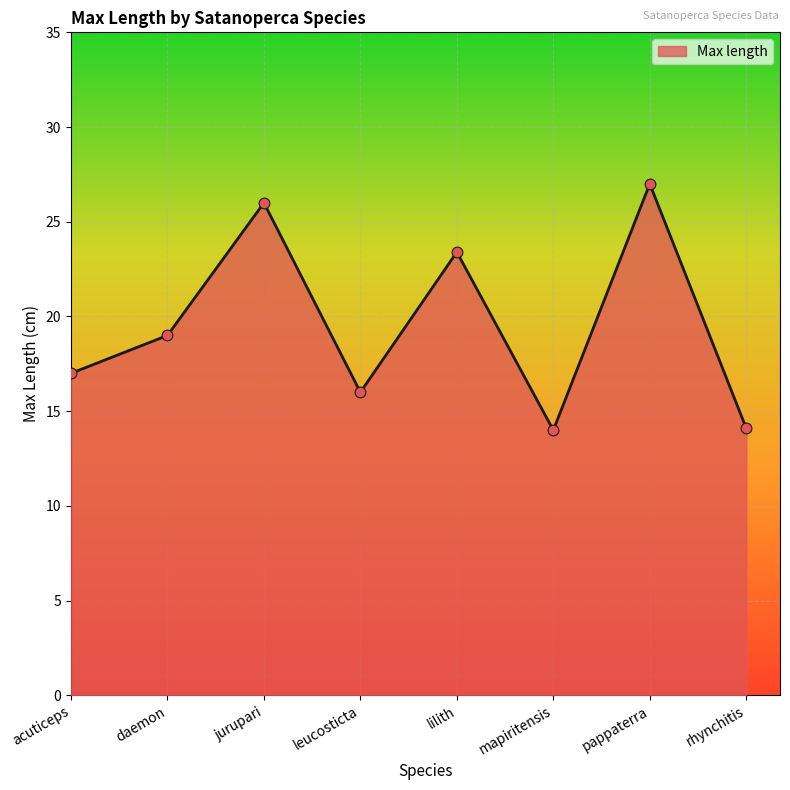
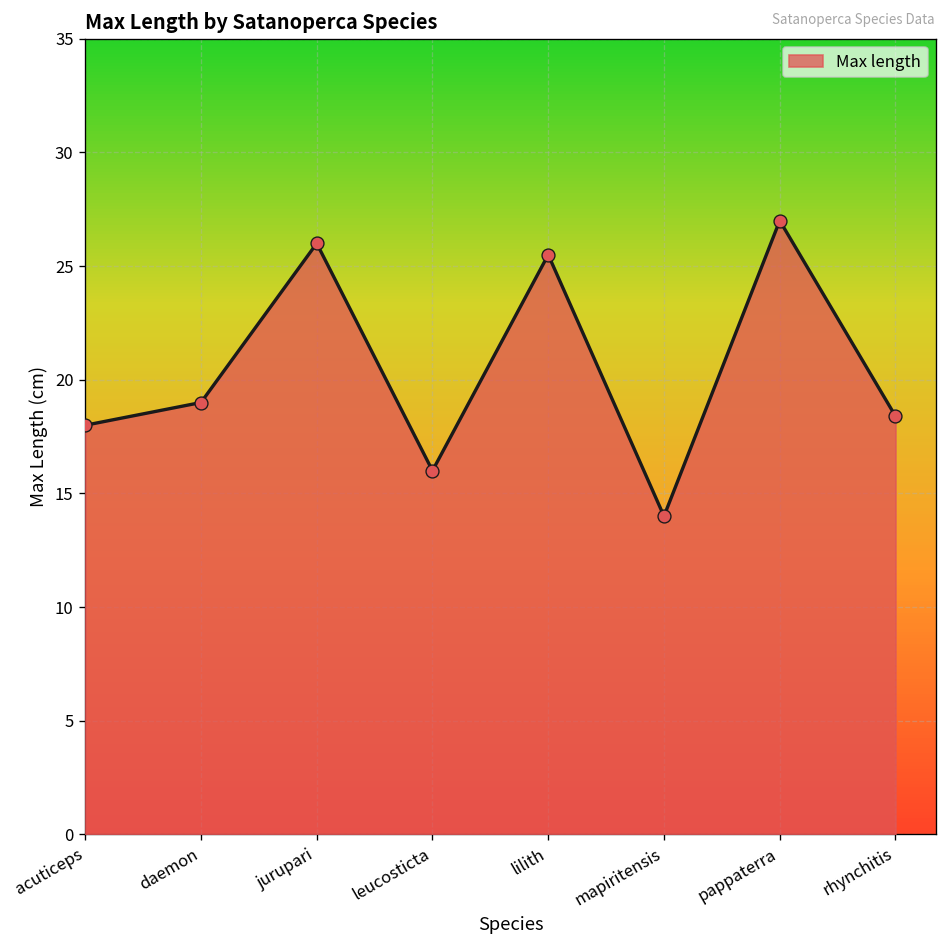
acuticeps: 17 -> 18
lilith: 23.4 -> 25.5
rhynchitis: 14.1 -> 18.4
